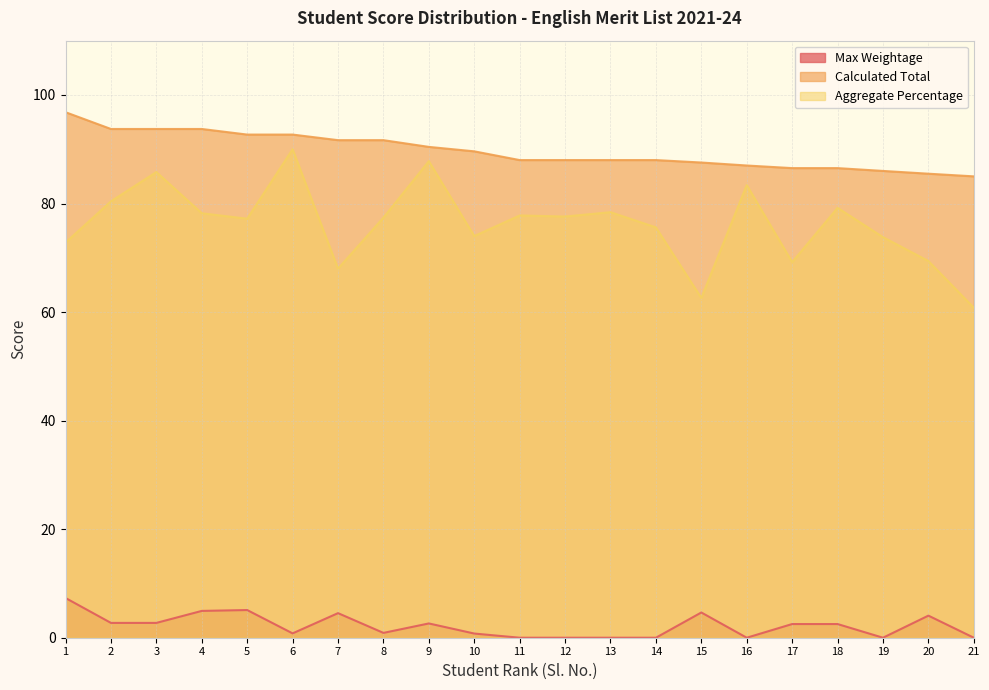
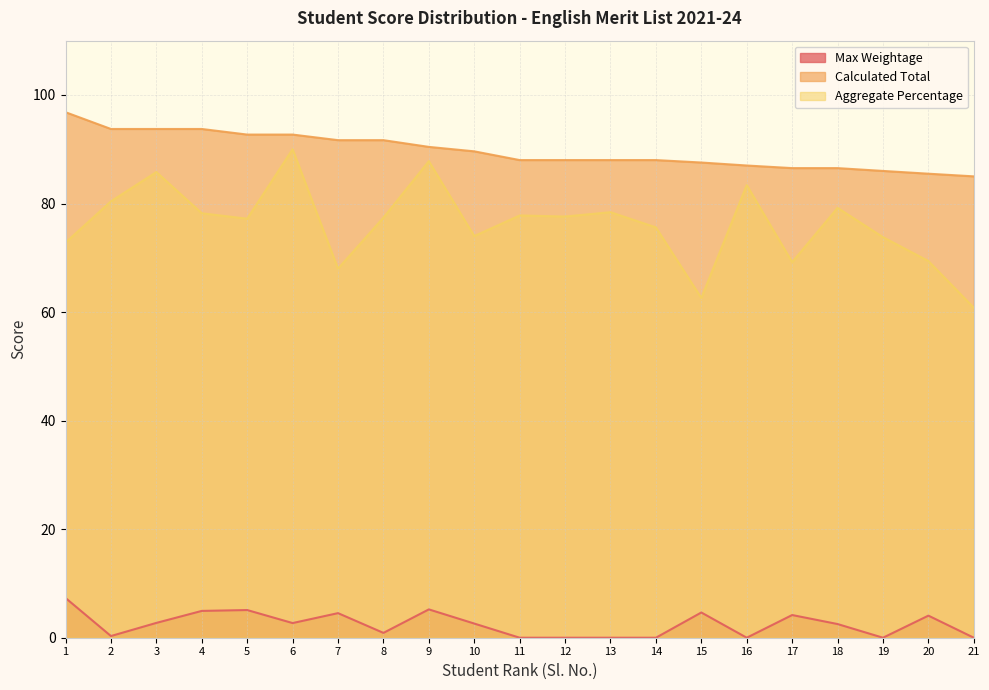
Max Weightage, 2: 3 -> 0
Max Weightage, 6: 1 -> 3
Max Weightage, 9: 3 -> 5
Max Weightage, 10: 1 -> 3
Max Weightage, 17: 3 -> 4
